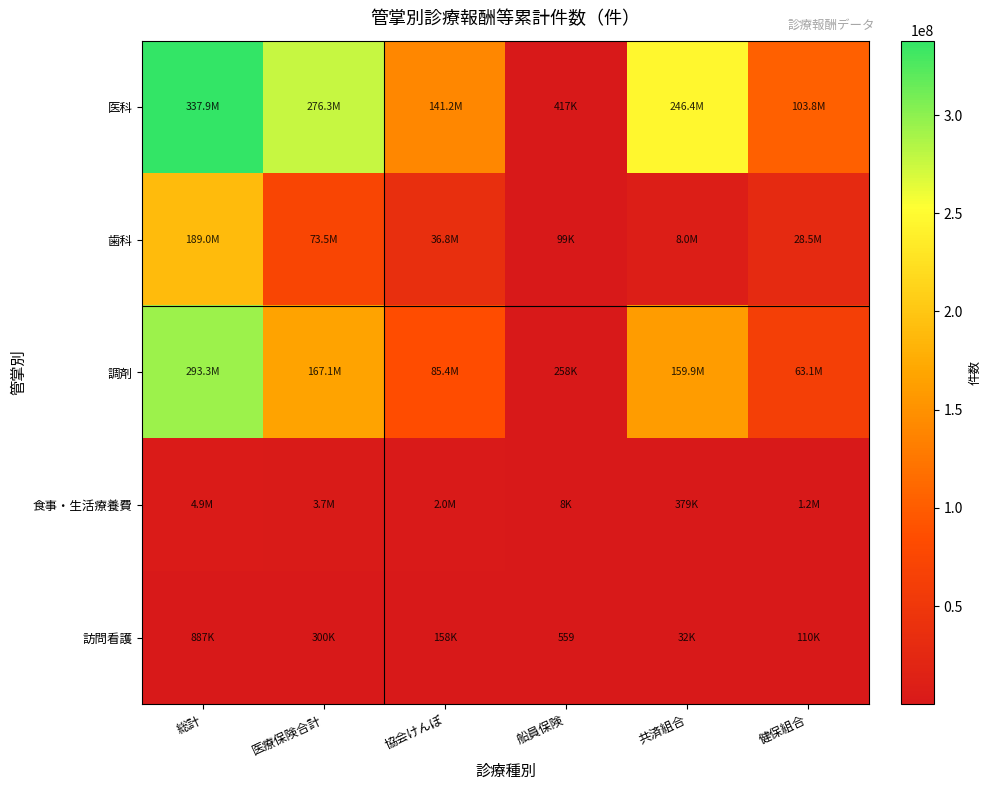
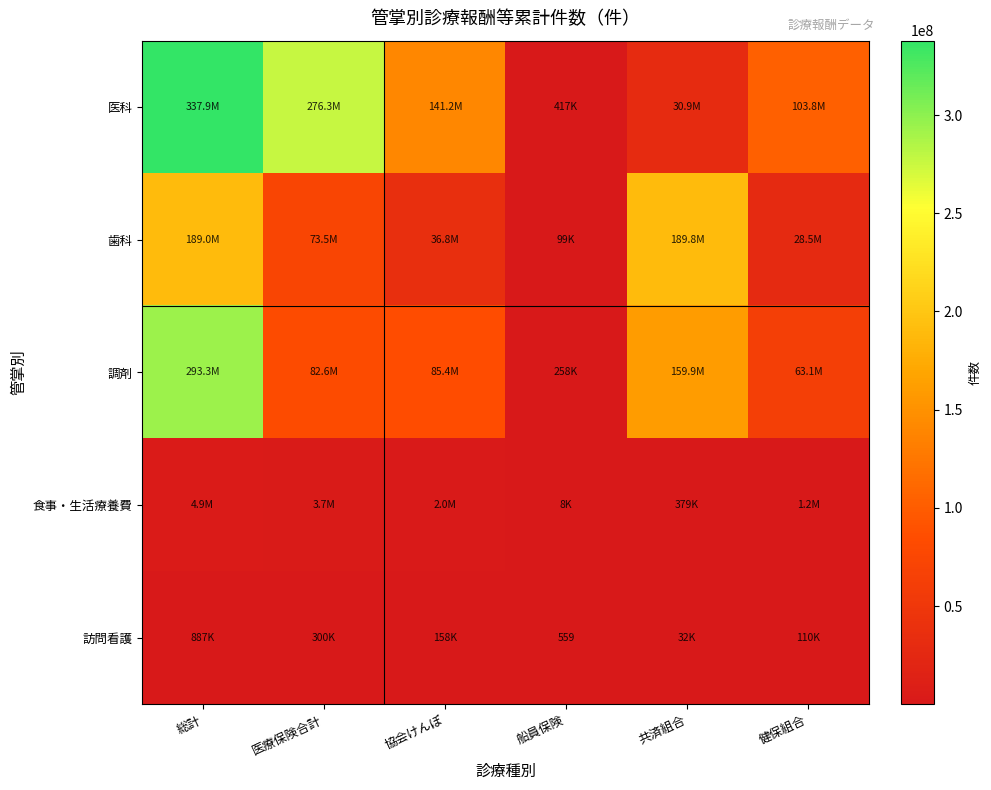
医科, 共済組合: 246.4M -> 30.9M
歯科, 共済組合: 8.0M -> 189.8M
調剤, 医療保険合計: 167.1M -> 82.6M
